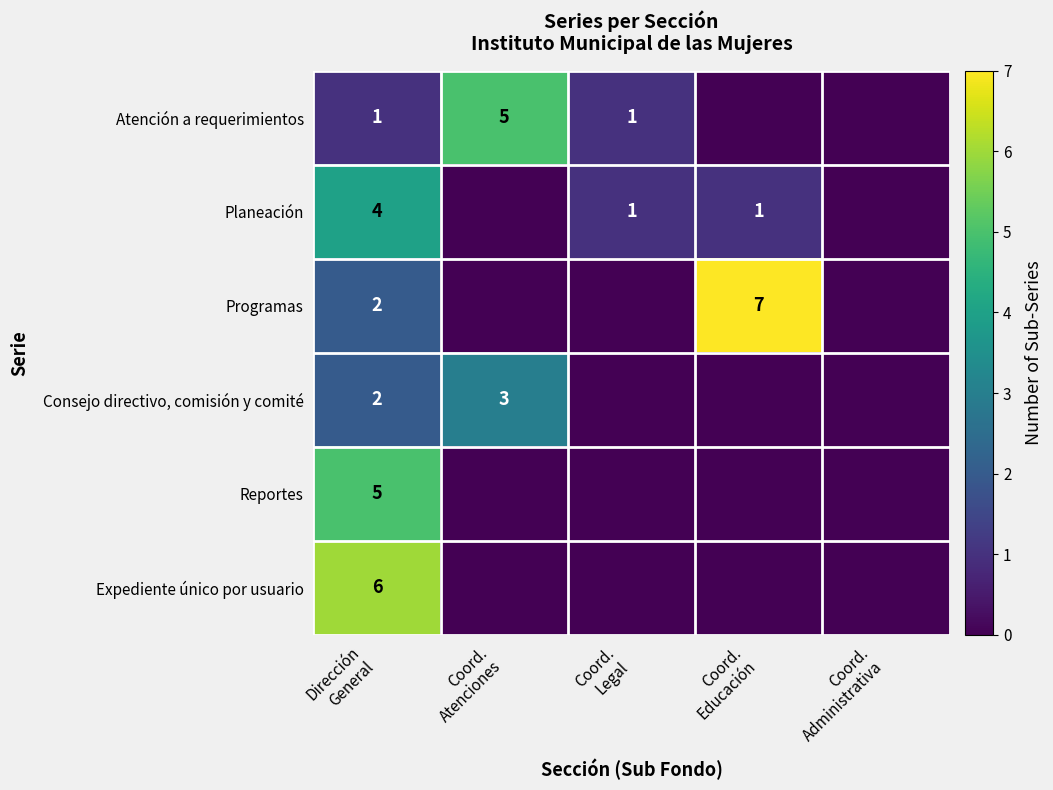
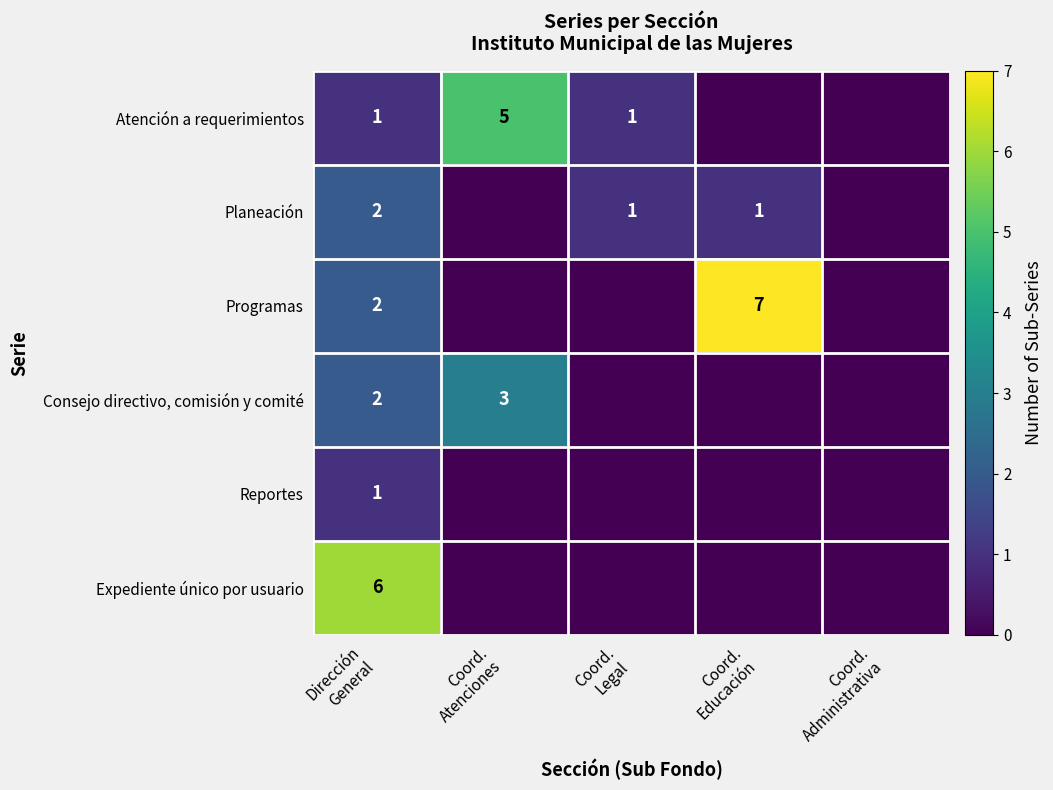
Planeación, Dirección General: 4 -> 2
Reportes, Dirección General: 5 -> 1
